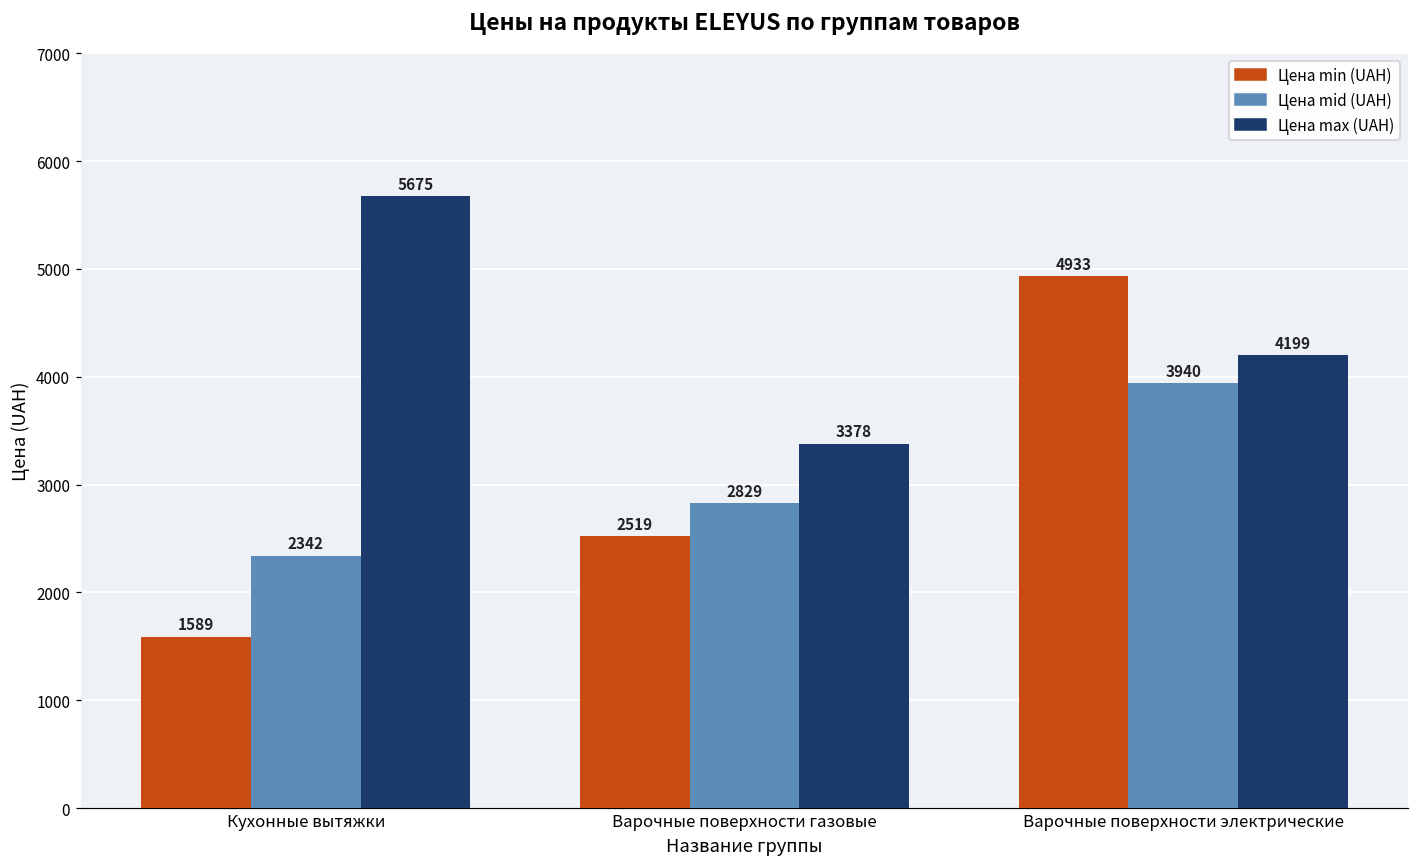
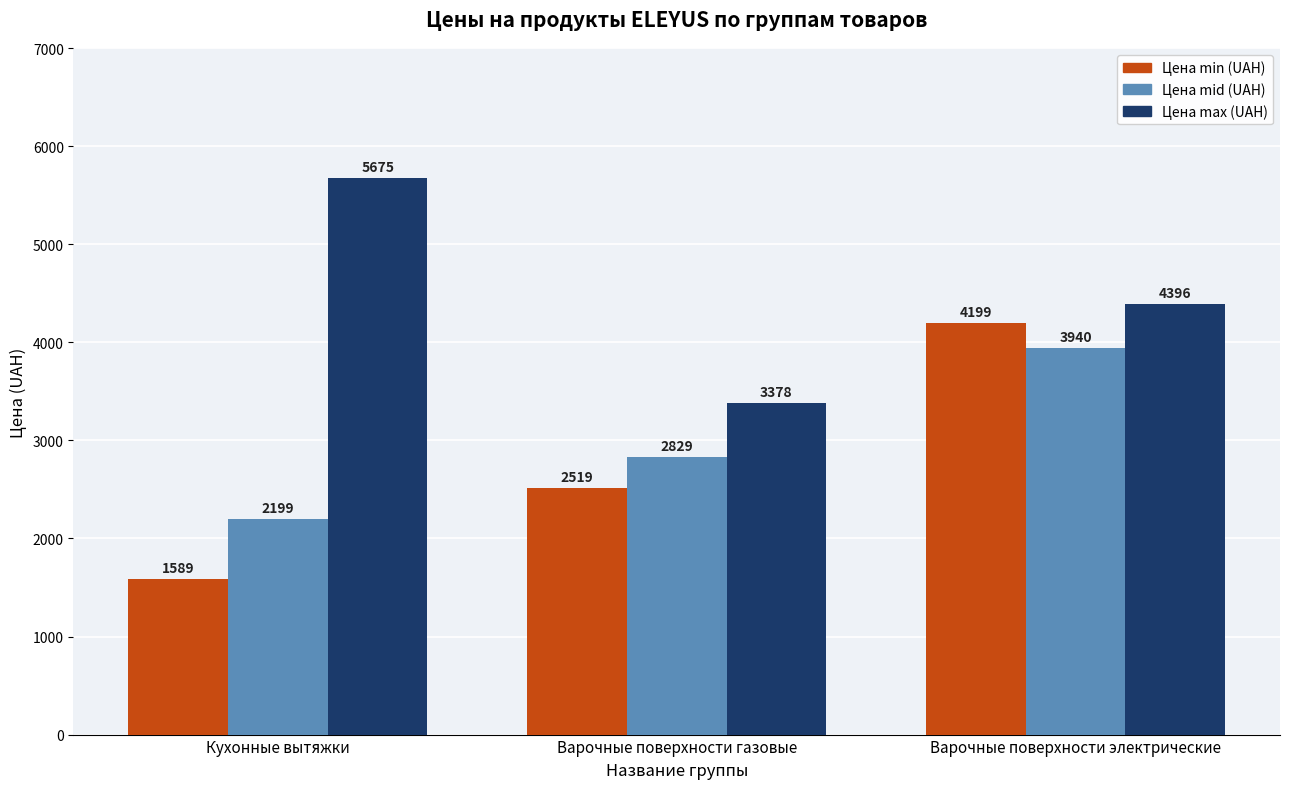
Цена mid (UAH), Кухонные вытяжки: 2342 -> 2199
Цена min (UAH), Варочные поверхности электрические: 4933 -> 4199
Цена max (UAH), Варочные поверхности электрические: 4199 -> 4396
